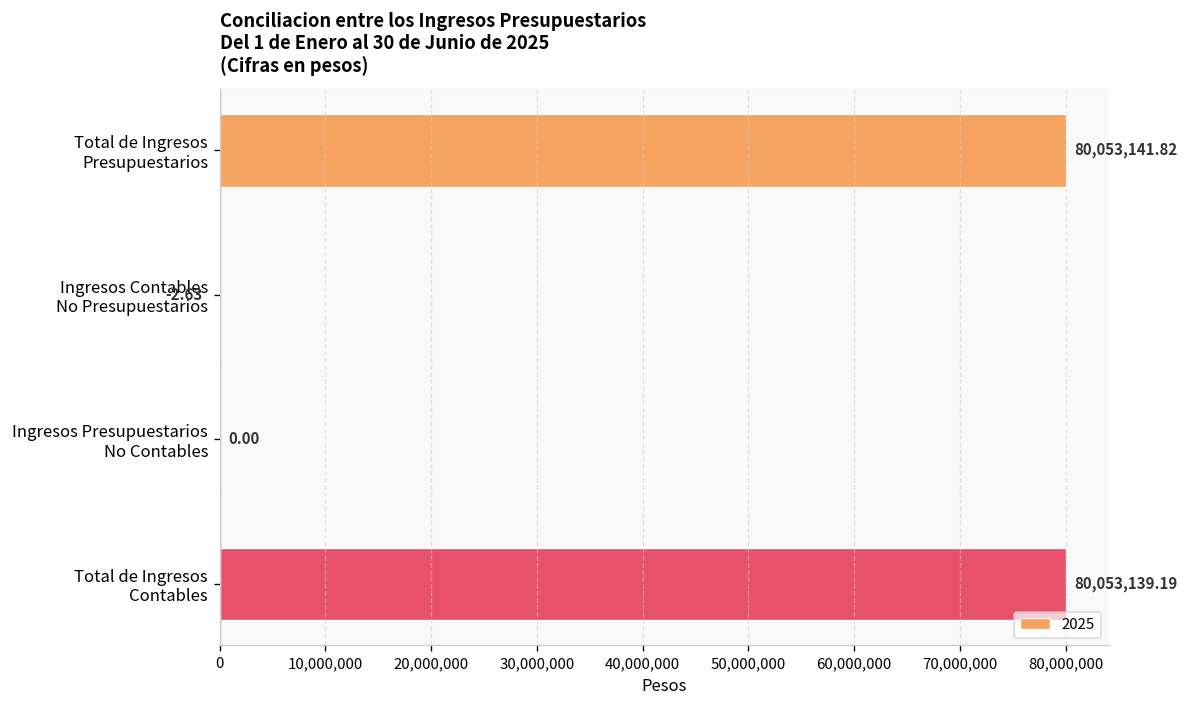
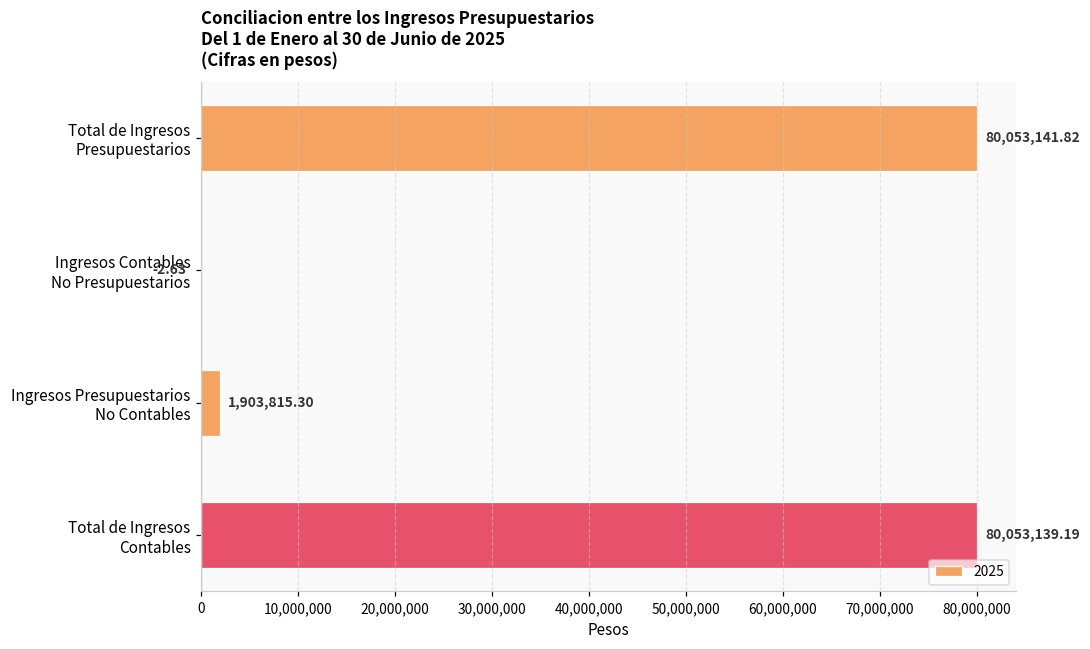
Ingresos Presupuestarios No Contables: 0.00 -> 1,903,815.30
